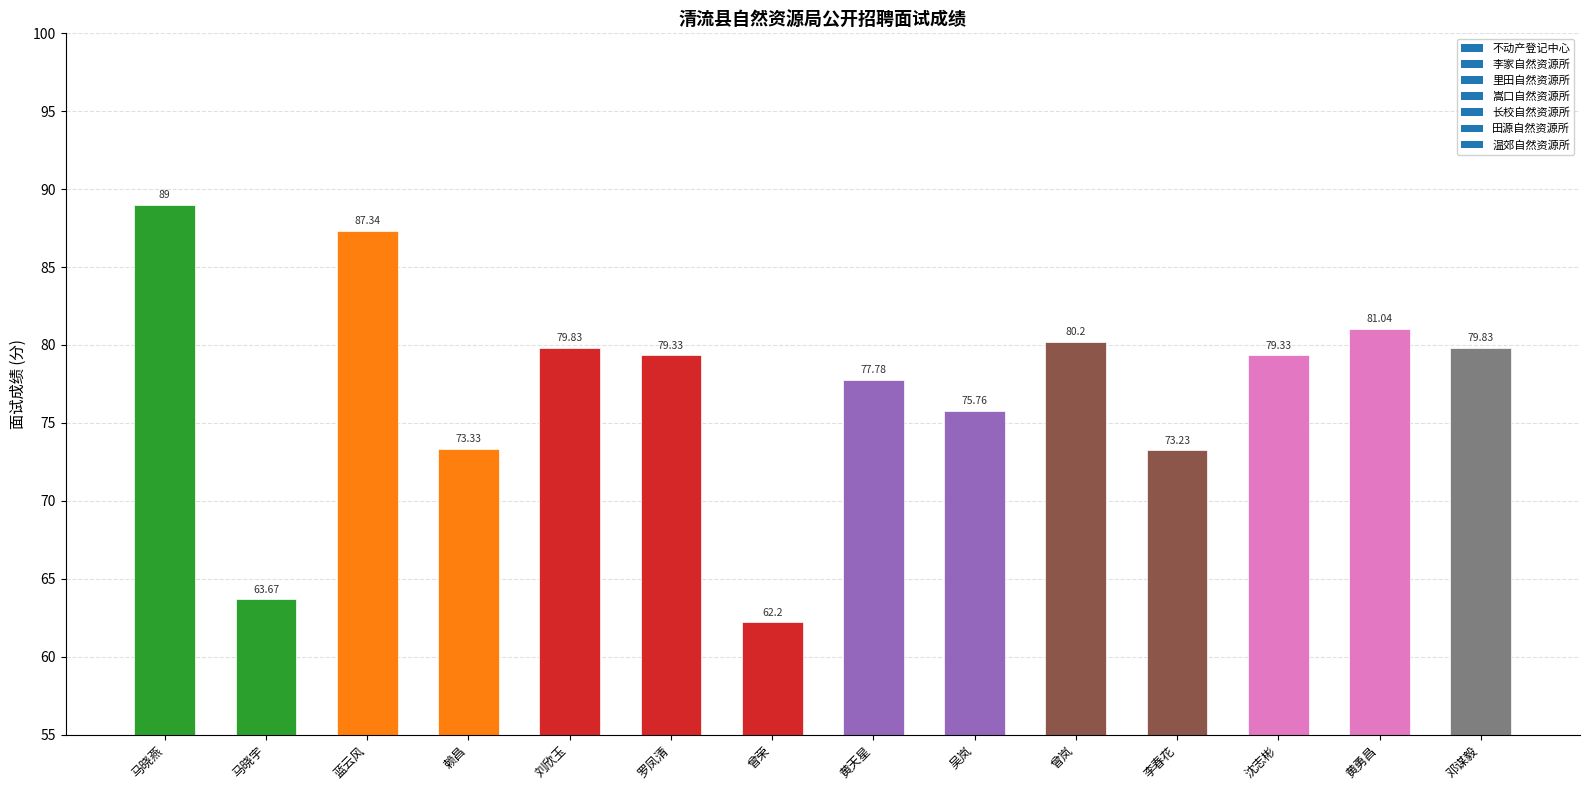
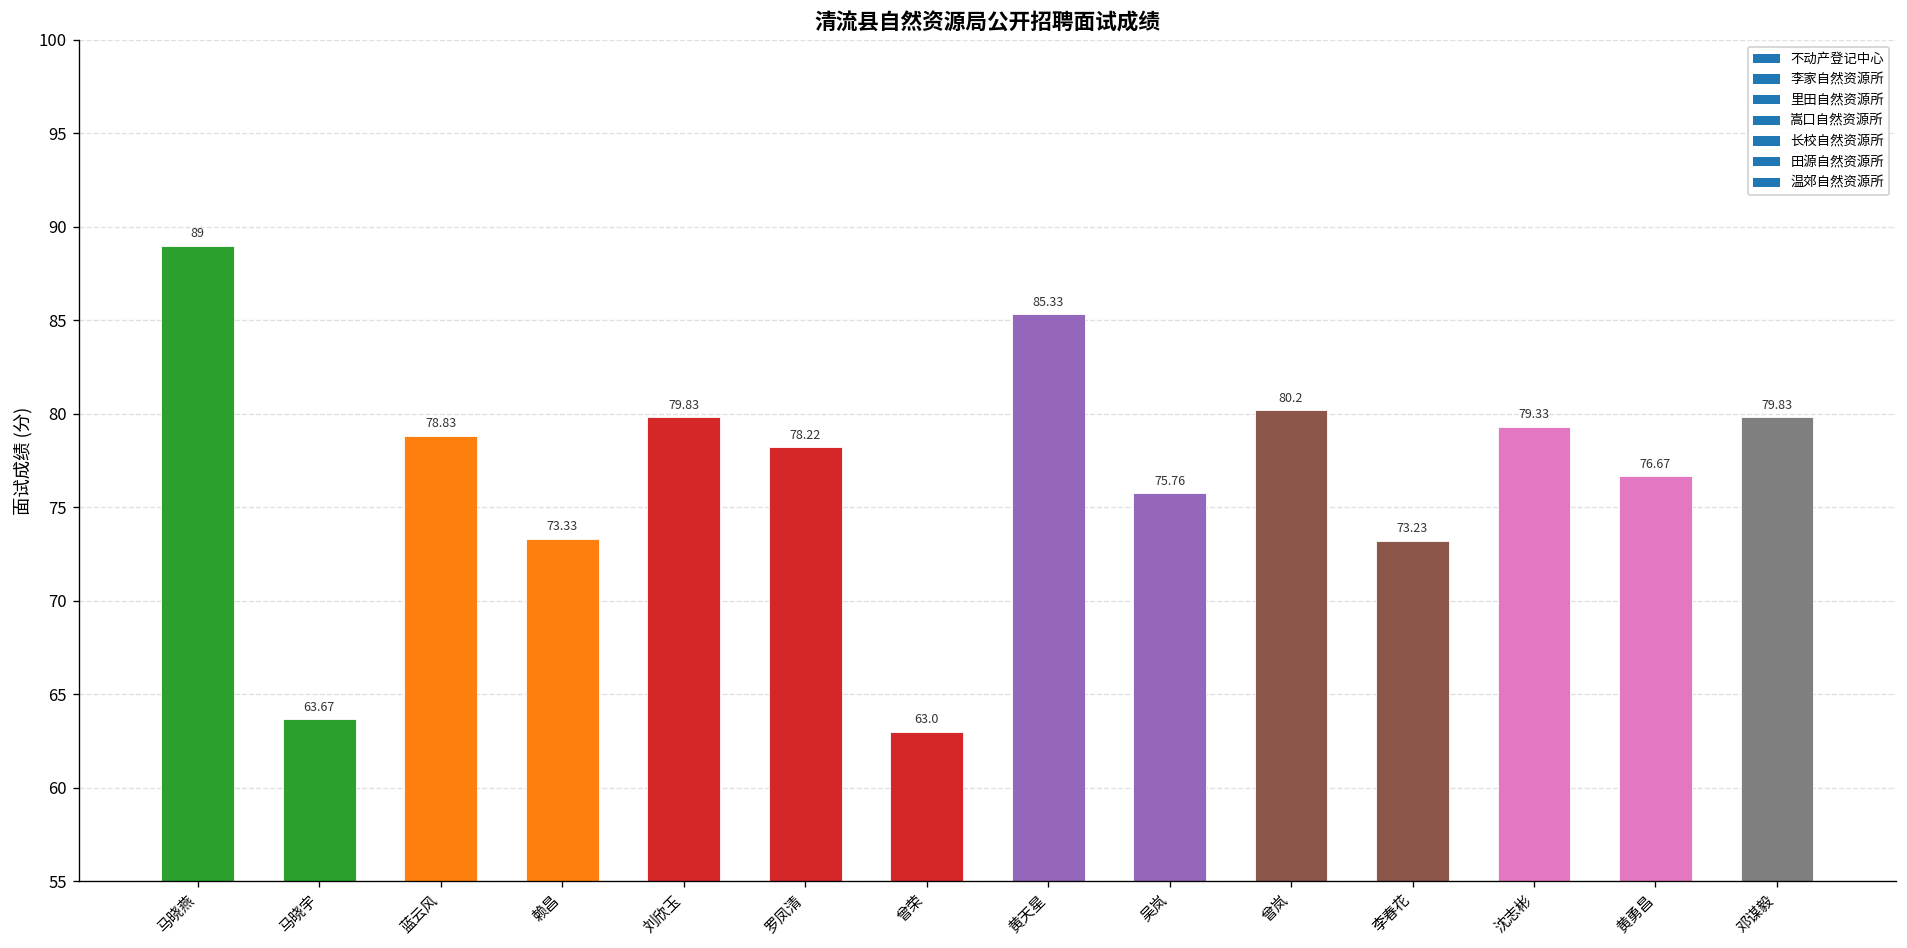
蓝云风: 87.34 -> 78.83
罗凤清: 79.33 -> 78.22
曾荣: 62.2 -> 63.0
黄天星: 77.78 -> 85.33
黄勇昌: 81.04 -> 76.67
